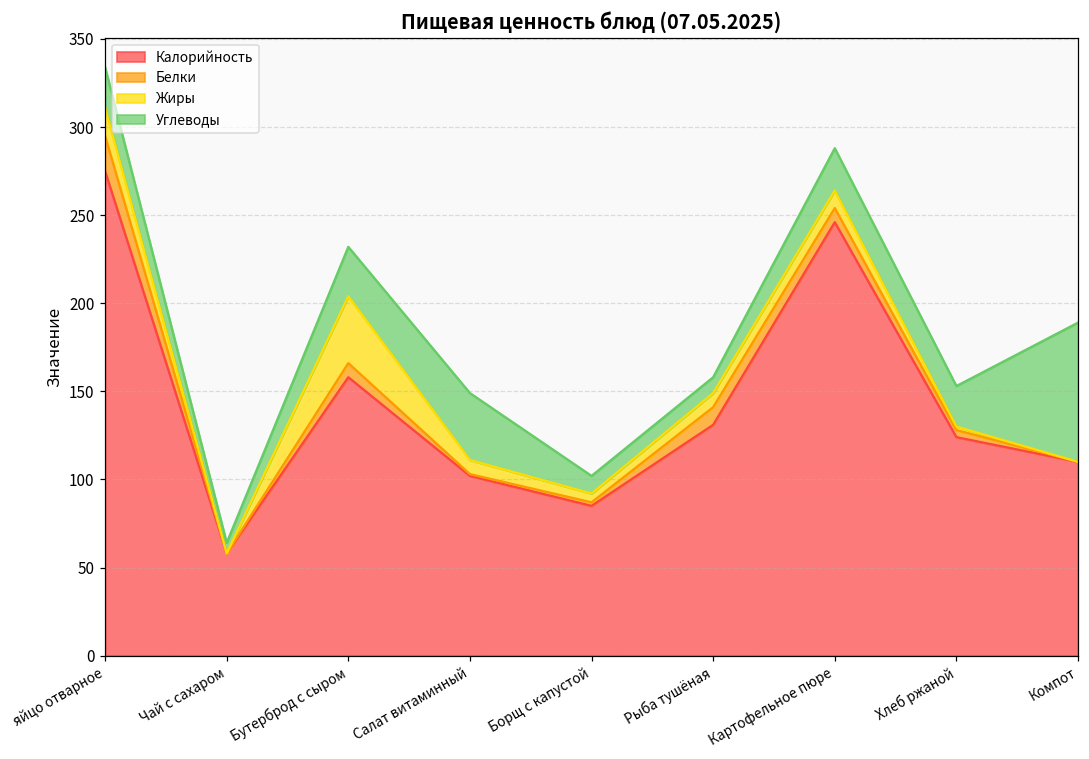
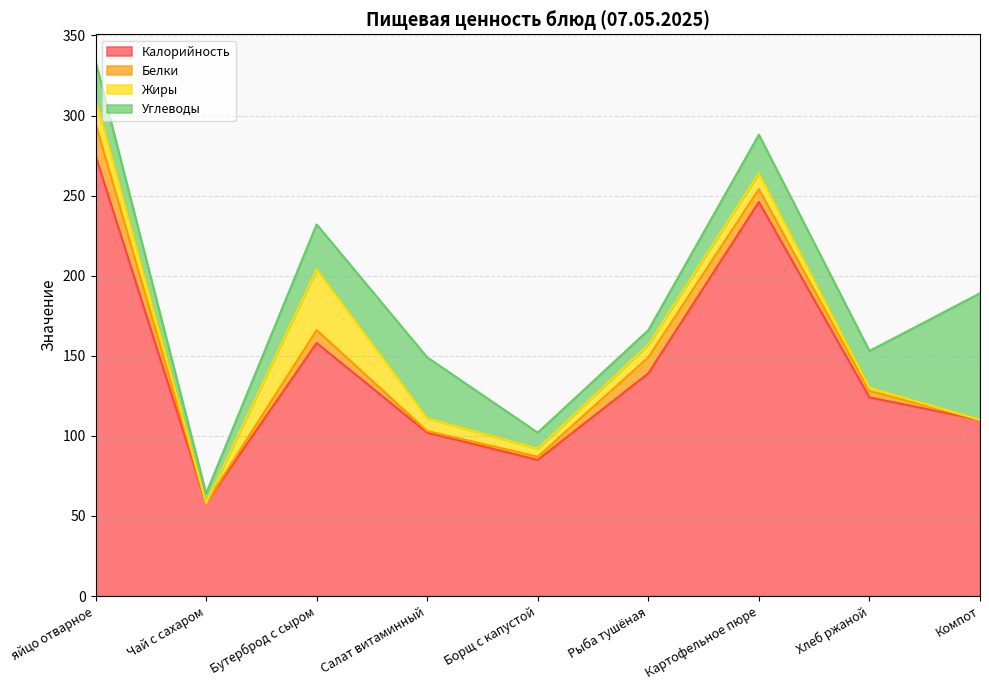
Калорийность, Рыба тушёная: 131 -> 139
